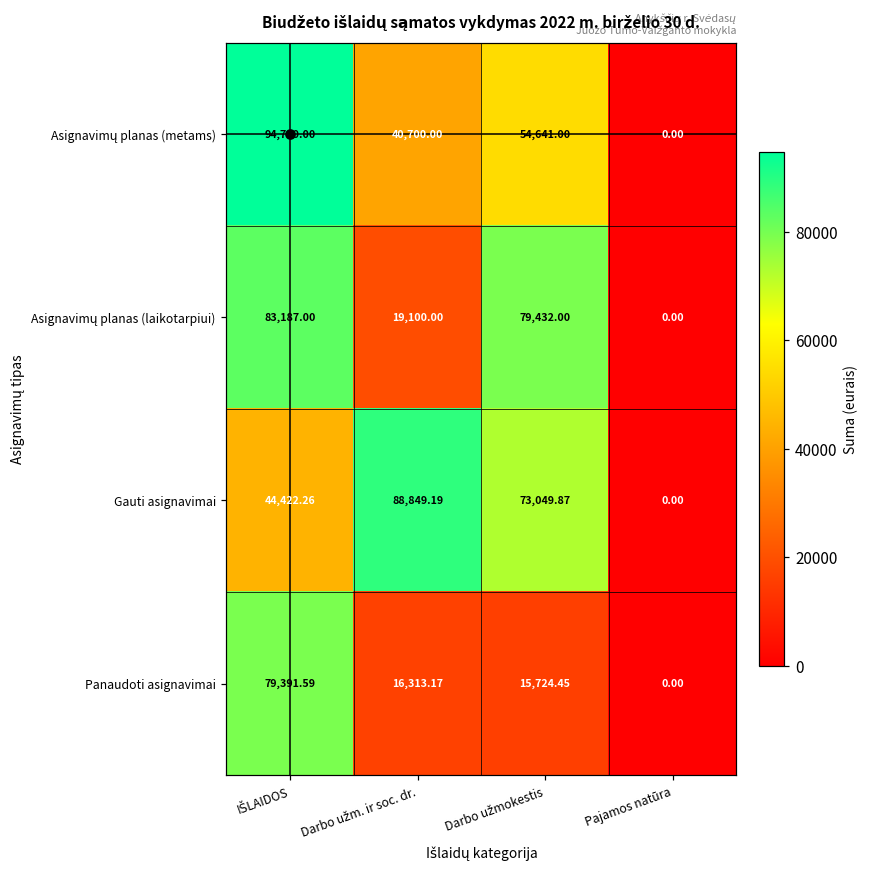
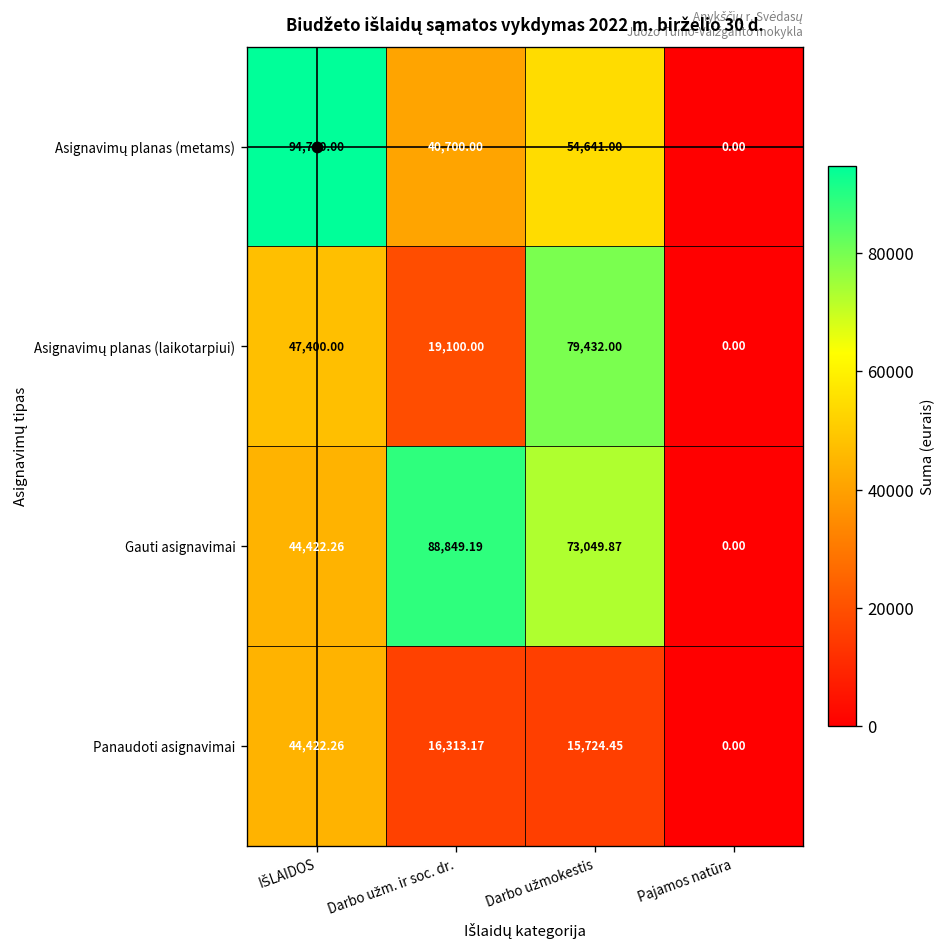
Asignavimų planas (laikotarpiui), IŠLAIDOS: 83,187.00 -> 47,400.00
Panaudoti asignavimai, IŠLAIDOS: 79,391.59 -> 44,422.26
